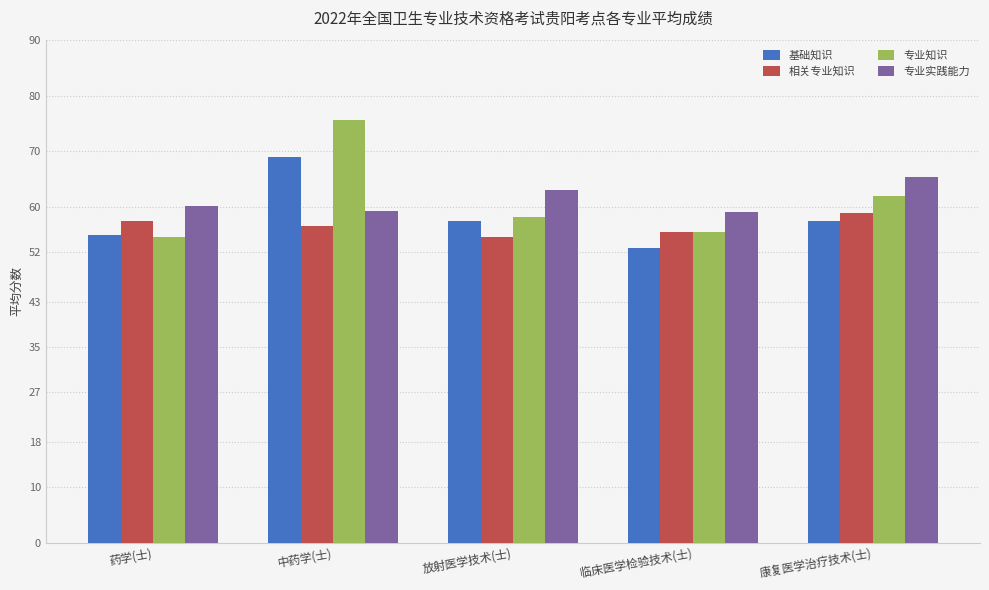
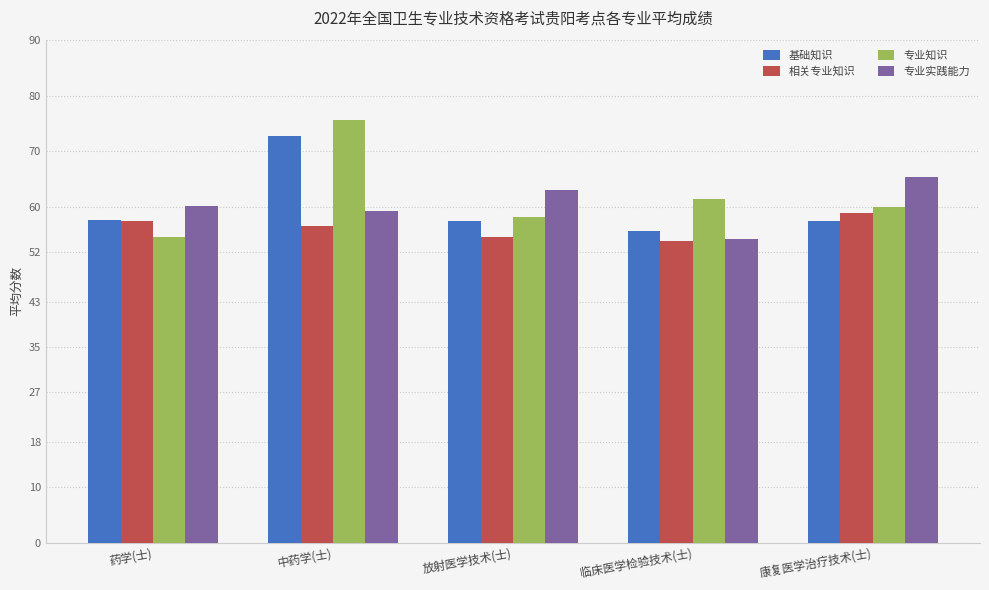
基础知识, 药学(士): 55 -> 58
基础知识, 中药学(士): 69 -> 73
基础知识, 临床医学检验技术(士): 53 -> 56
相关专业知识, 临床医学检验技术(士): 56 -> 54
专业知识, 临床医学检验技术(士): 56 -> 61
专业实践能力, 临床医学检验技术(士): 59 -> 54
专业知识, 康复医学治疗技术(士): 62 -> 60
